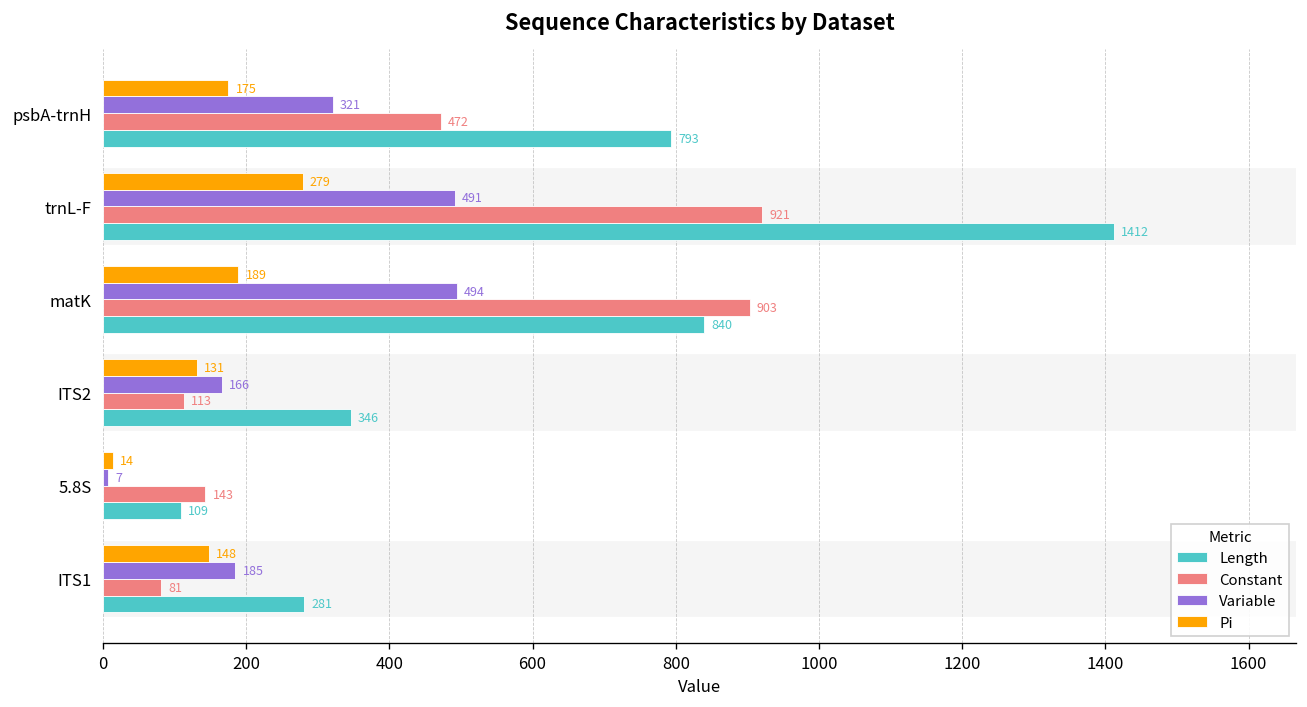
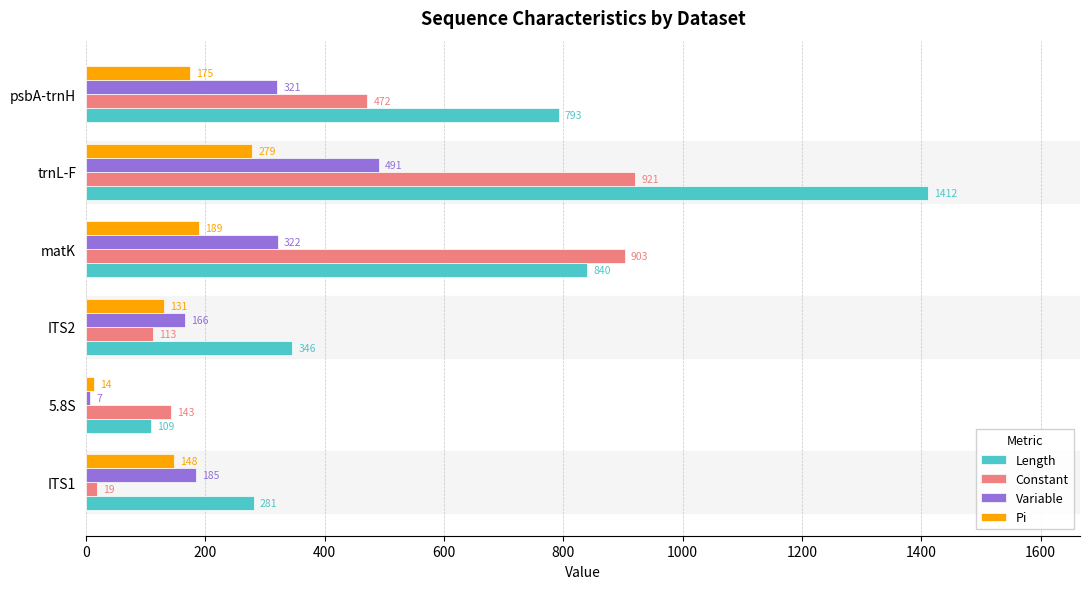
Variable, matK: 494 -> 322
Constant, ITS1: 81 -> 19
